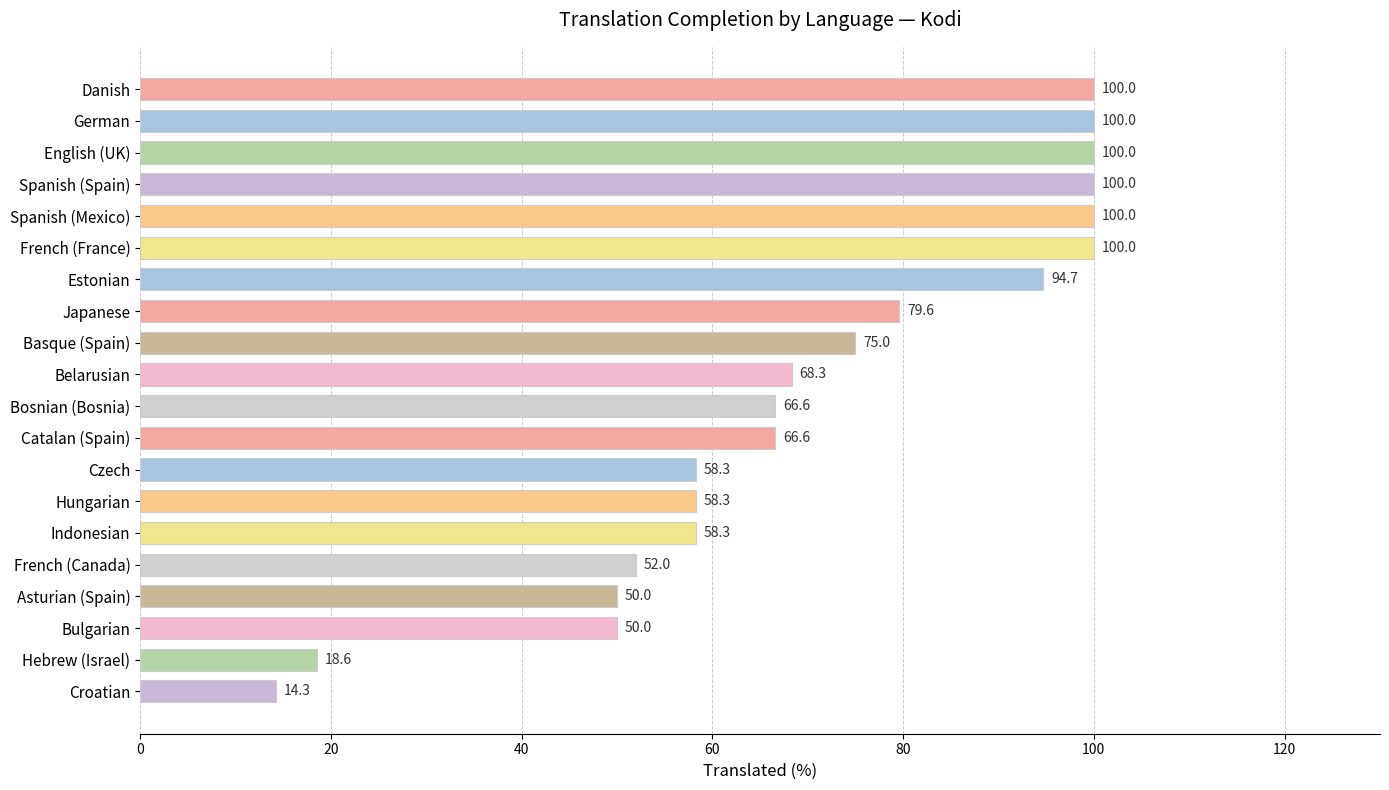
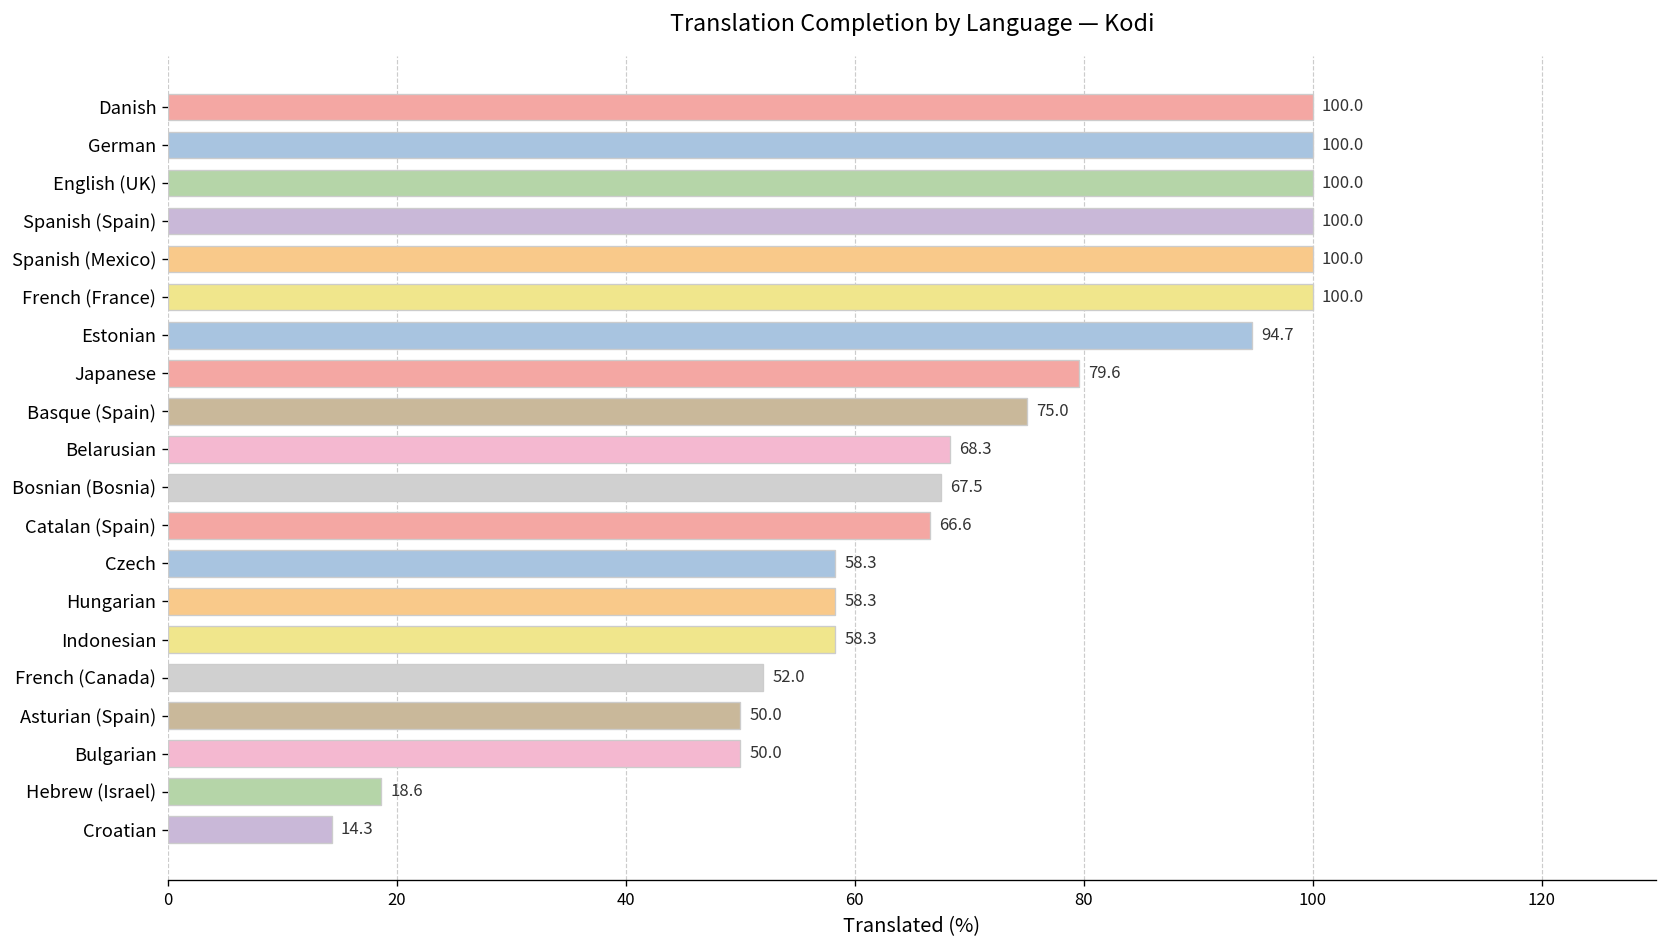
Bosnian (Bosnia): 66.6 -> 67.5
